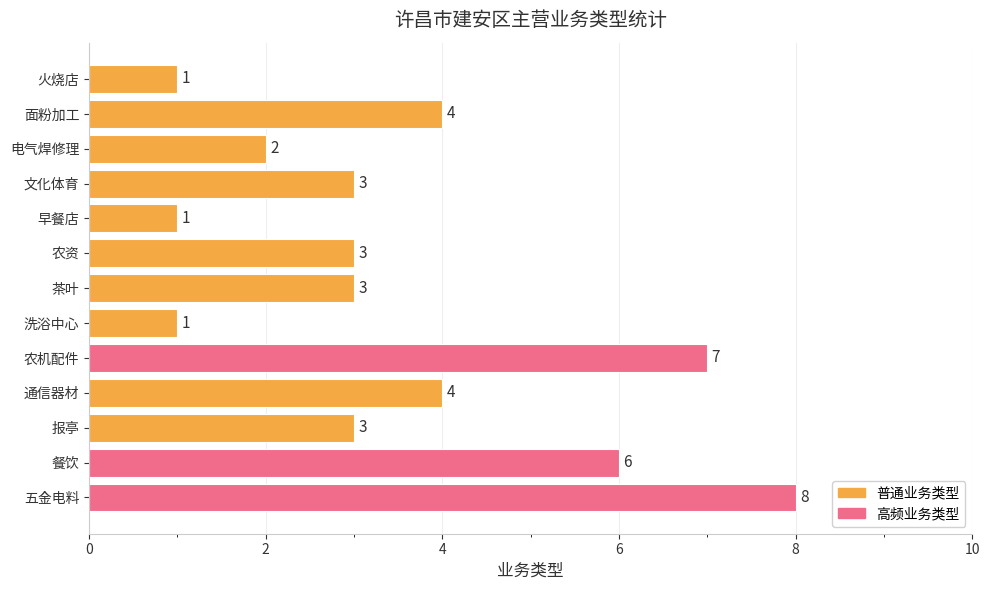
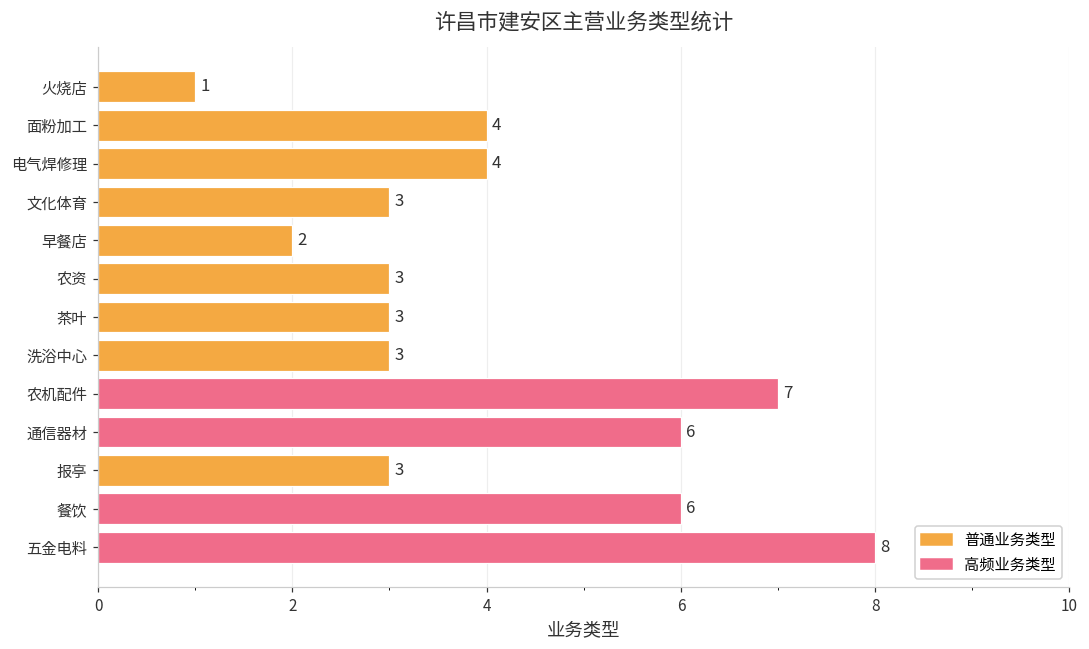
电气焊修理: 2 -> 4
早餐店: 1 -> 2
洗浴中心: 1 -> 3
通信器材: 4 -> 6
